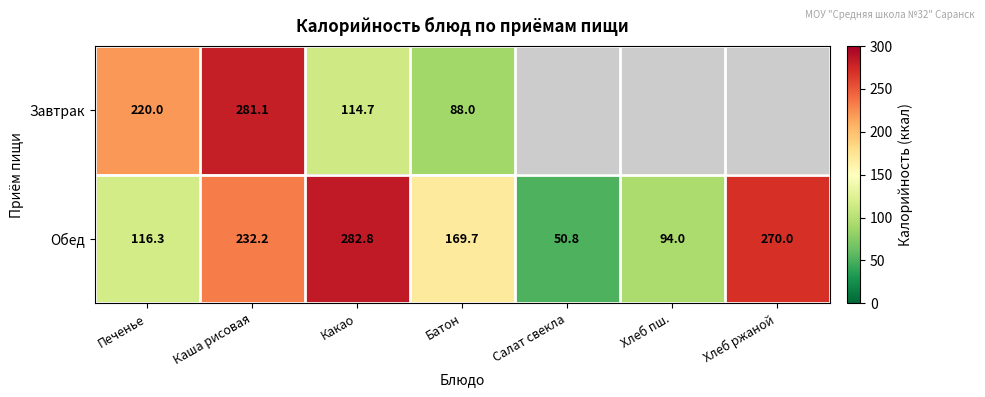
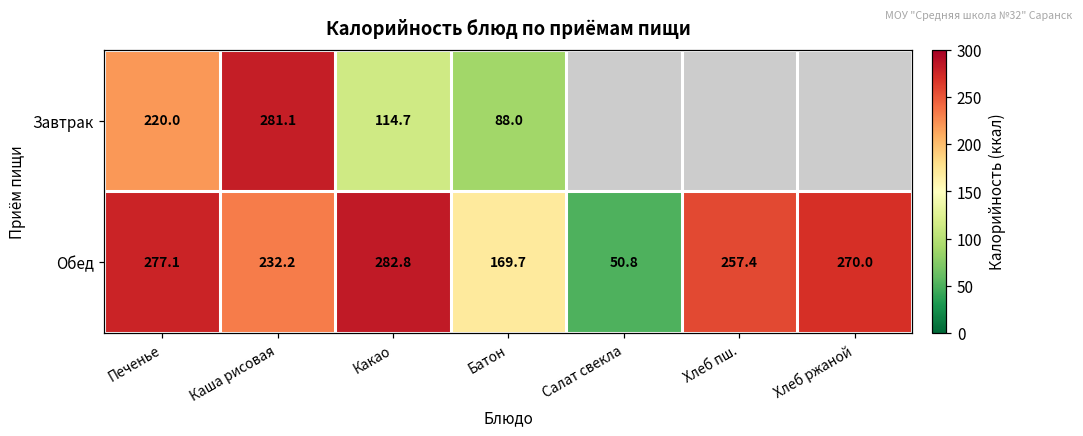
Обед, Печенье: 116.3 -> 277.1
Обед, Хлеб пш.: 94.0 -> 257.4
